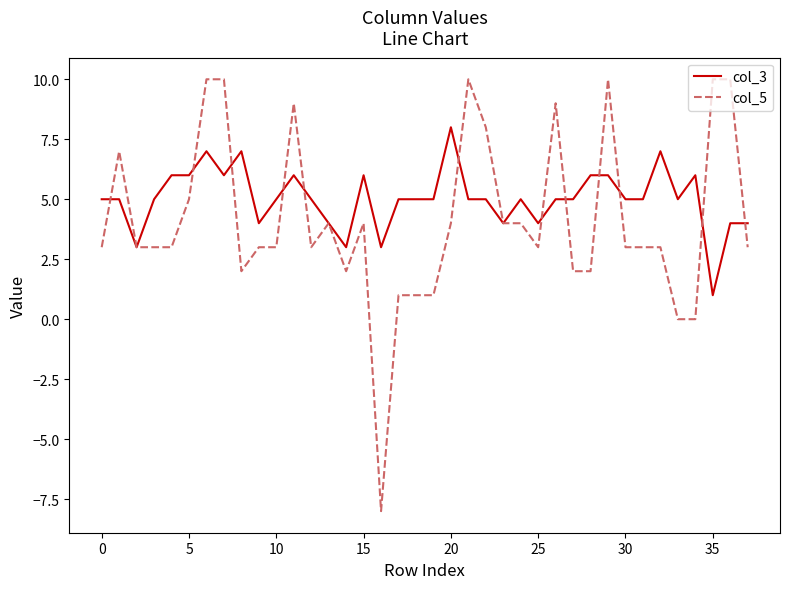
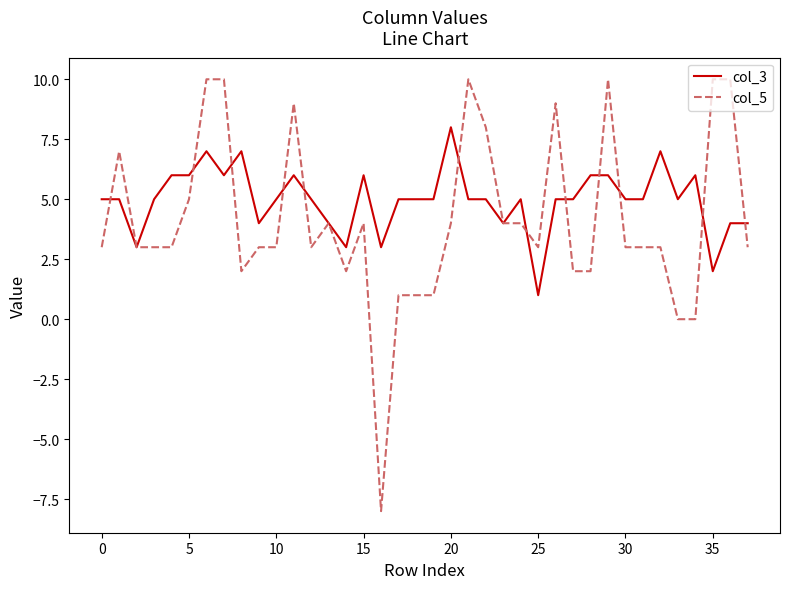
col_3, 25: 4 -> 1
col_3, 35: 1 -> 2
